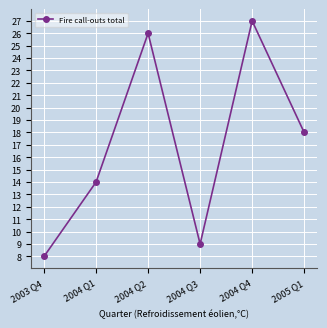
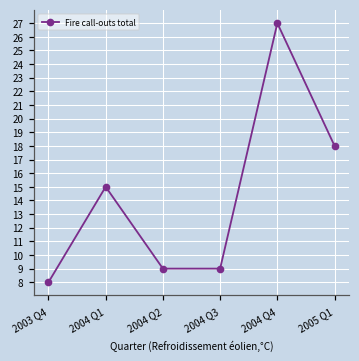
2004 Q1: 14 -> 15
2004 Q2: 26 -> 9
